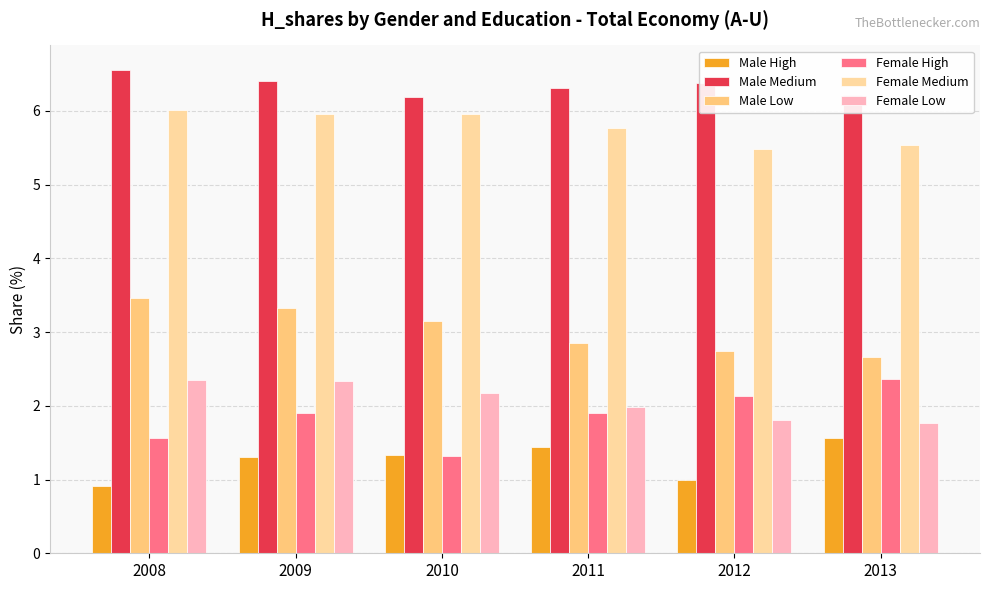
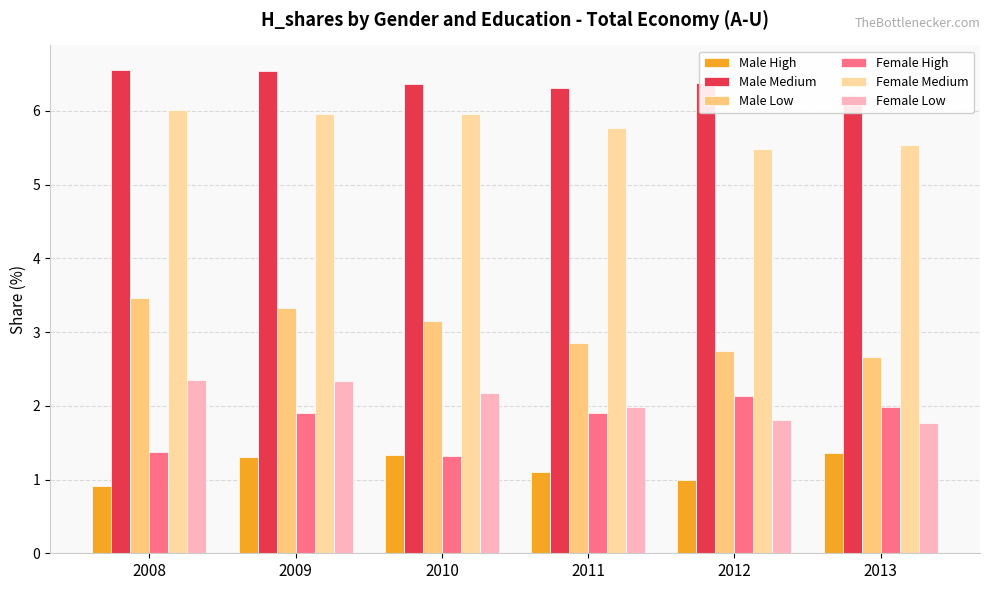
Female High, 2008: 1.6 -> 1.4
Male Medium, 2009: 6.4 -> 6.5
Male Medium, 2010: 6.2 -> 6.4
Male High, 2011: 1.4 -> 1.1
Male High, 2013: 1.6 -> 1.4
Female High, 2013: 2.4 -> 2.0
